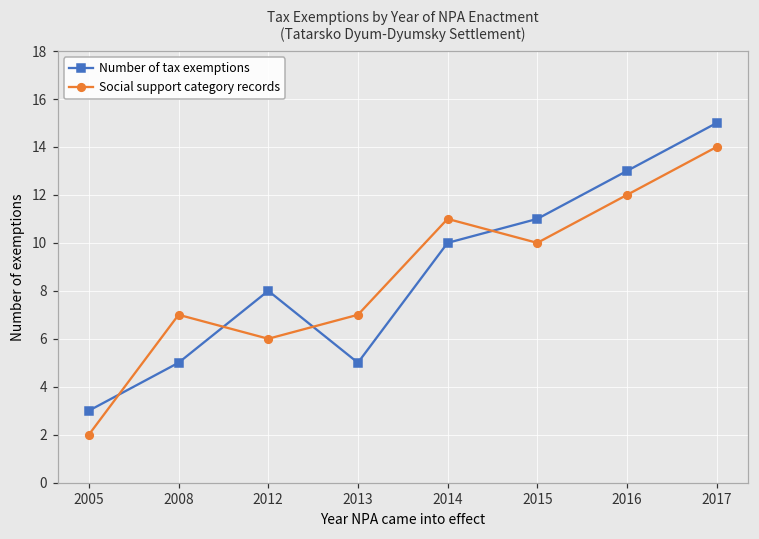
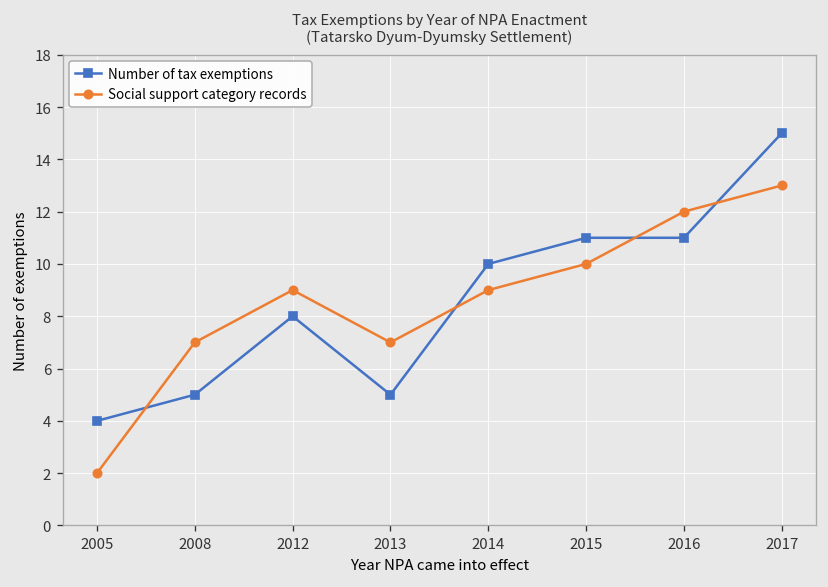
Number of tax exemptions, 2005: 3 -> 4
Social support category records, 2012: 6 -> 9
Social support category records, 2014: 11 -> 9
Number of tax exemptions, 2016: 13 -> 11
Social support category records, 2017: 14 -> 13
